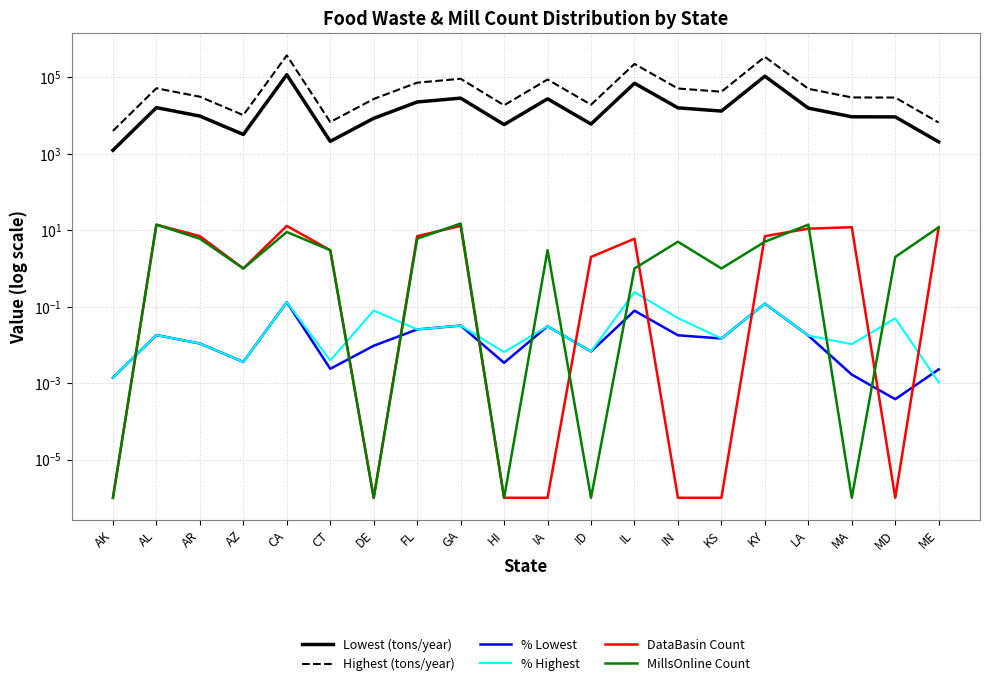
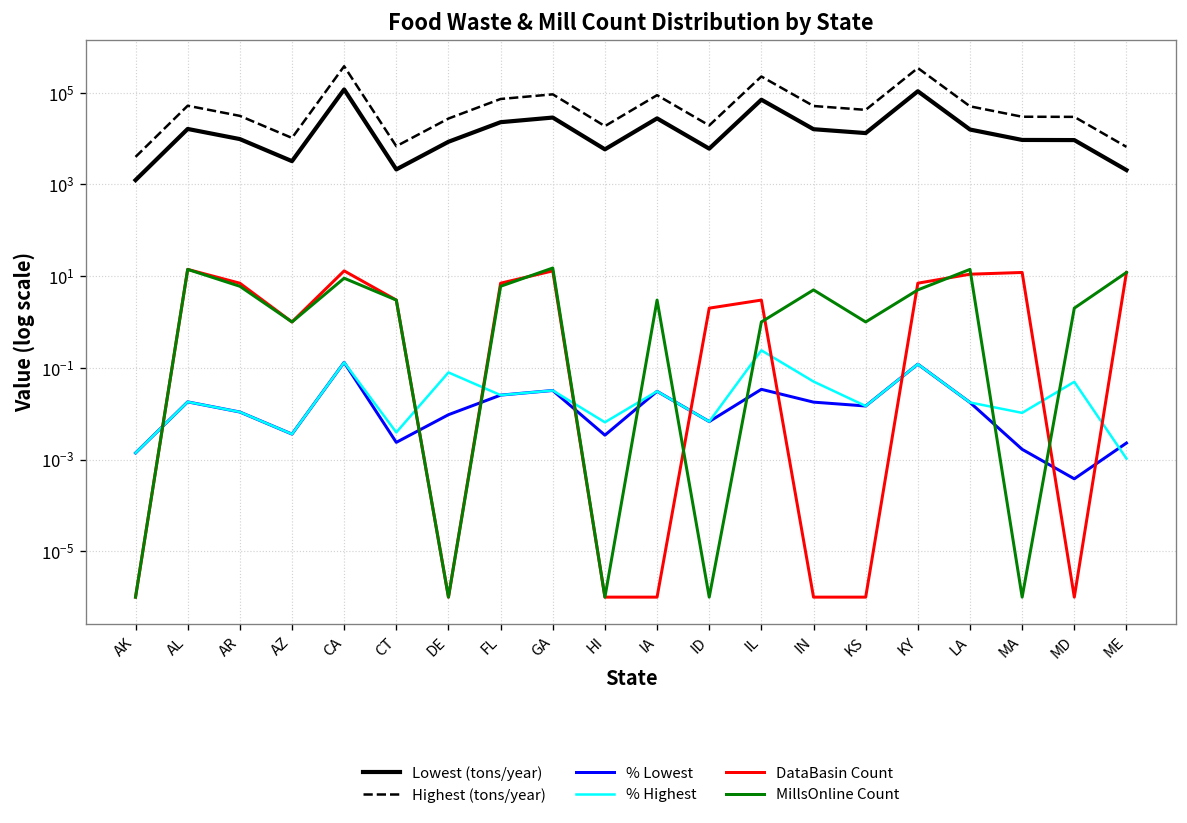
% Lowest, IL: 0.08 -> 0.03
DataBasin Count, IL: 6 -> 3
